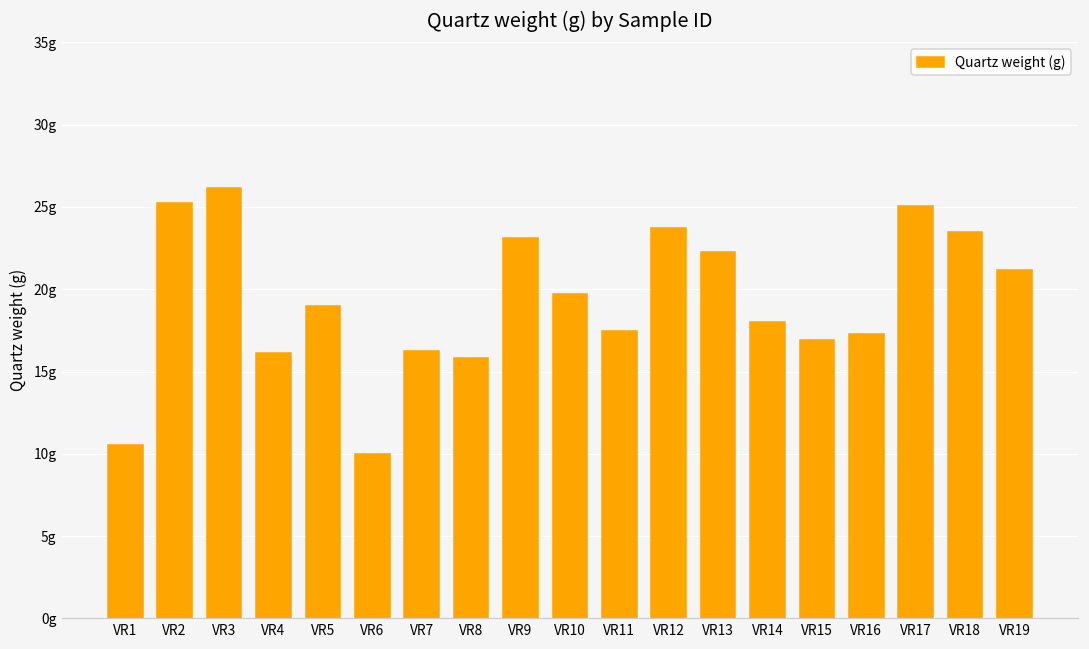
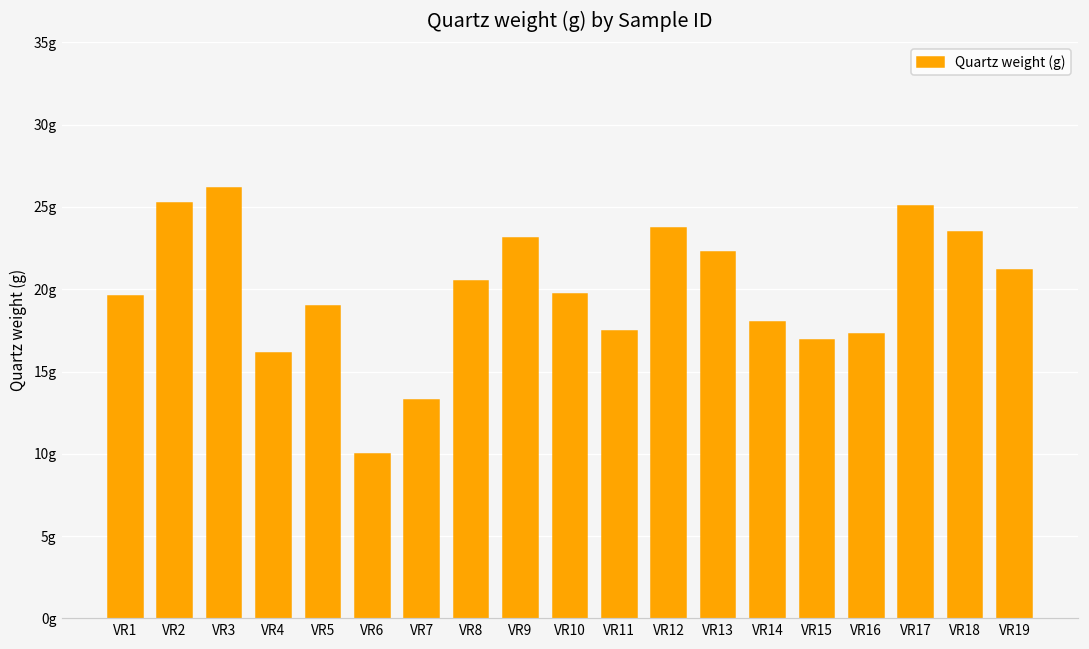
VR1: 10.5g -> 19.6g
VR7: 16.3g -> 13.3g
VR8: 15.8g -> 20.5g
